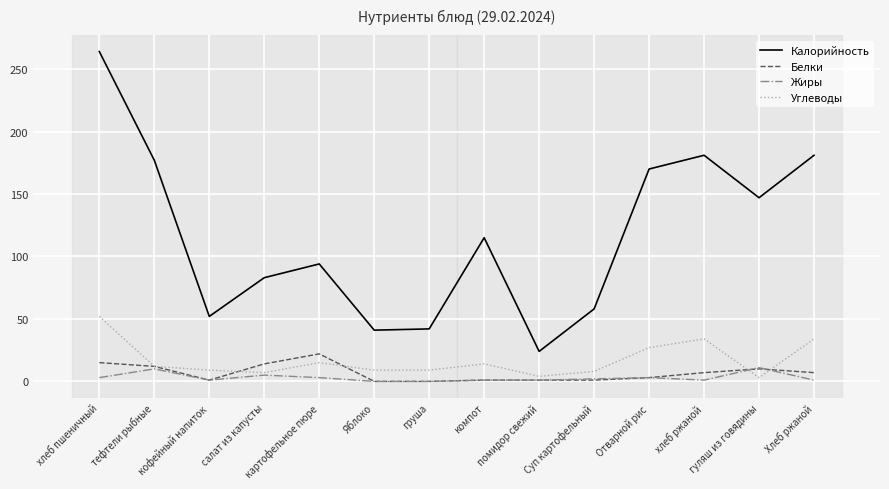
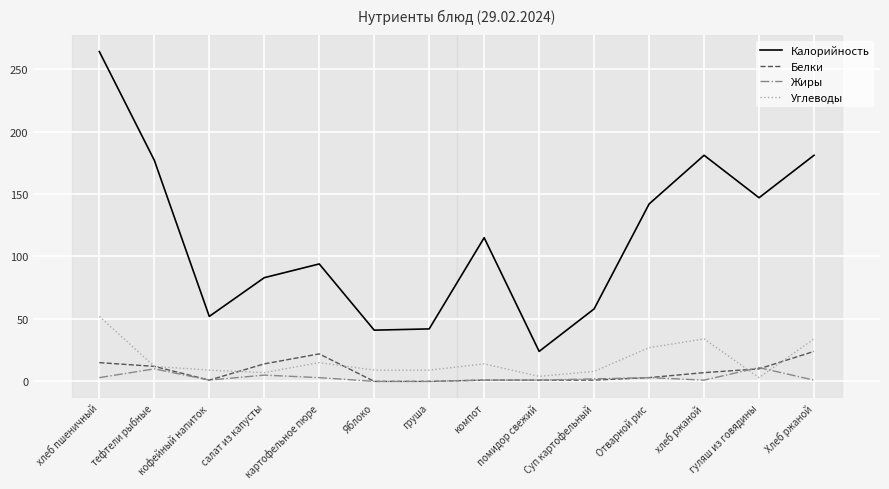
Калорийность, Отварной рис: 170 -> 142
Белки, Хлеб ржаной: 7 -> 24
